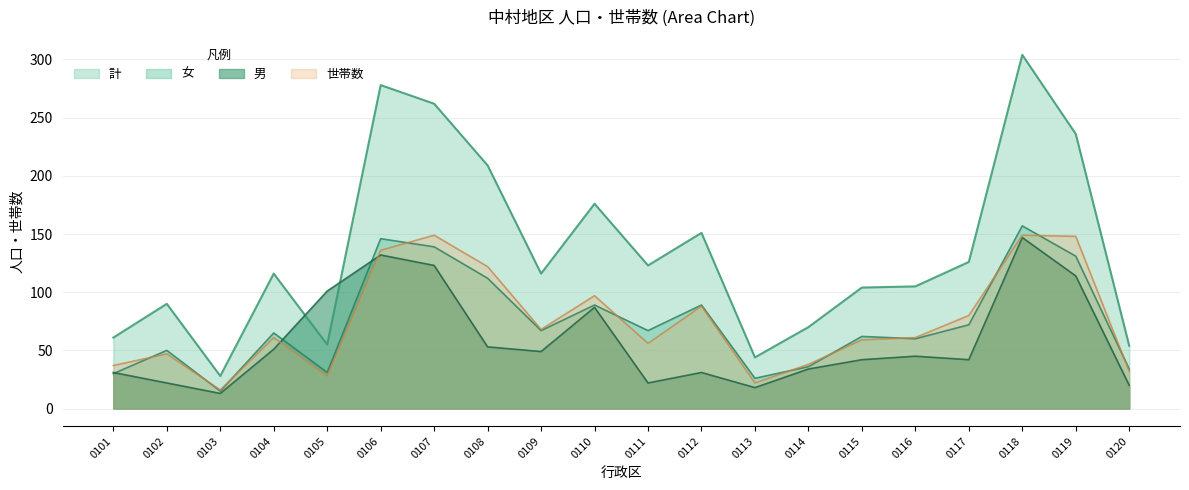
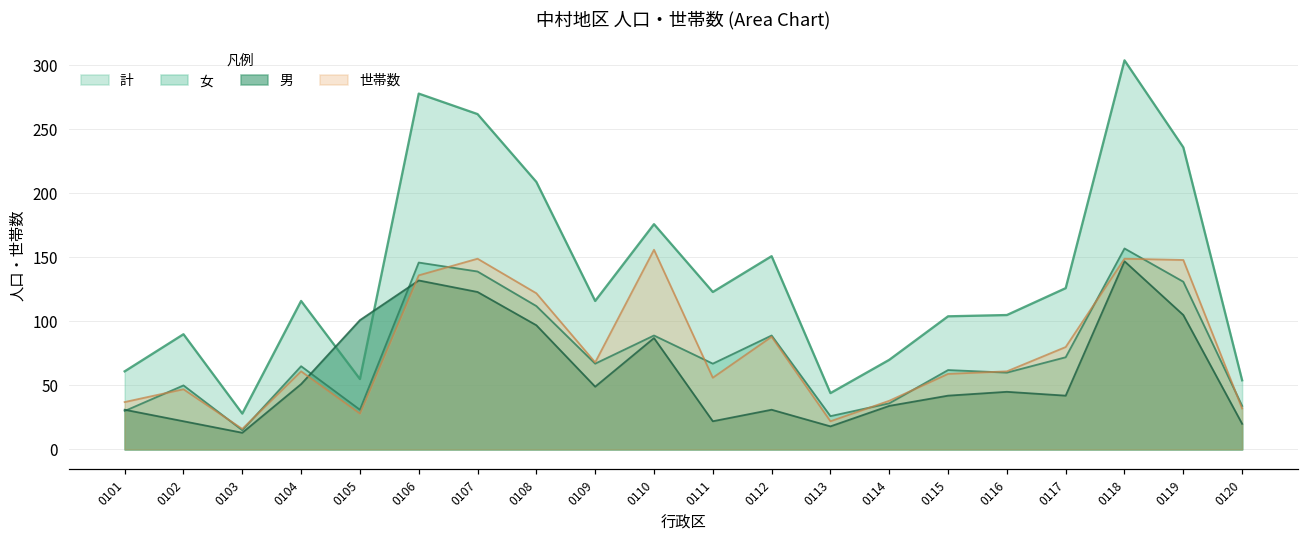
男, 0108: 53 -> 97
世帯数, 0110: 97 -> 156
男, 0119: 114 -> 105
